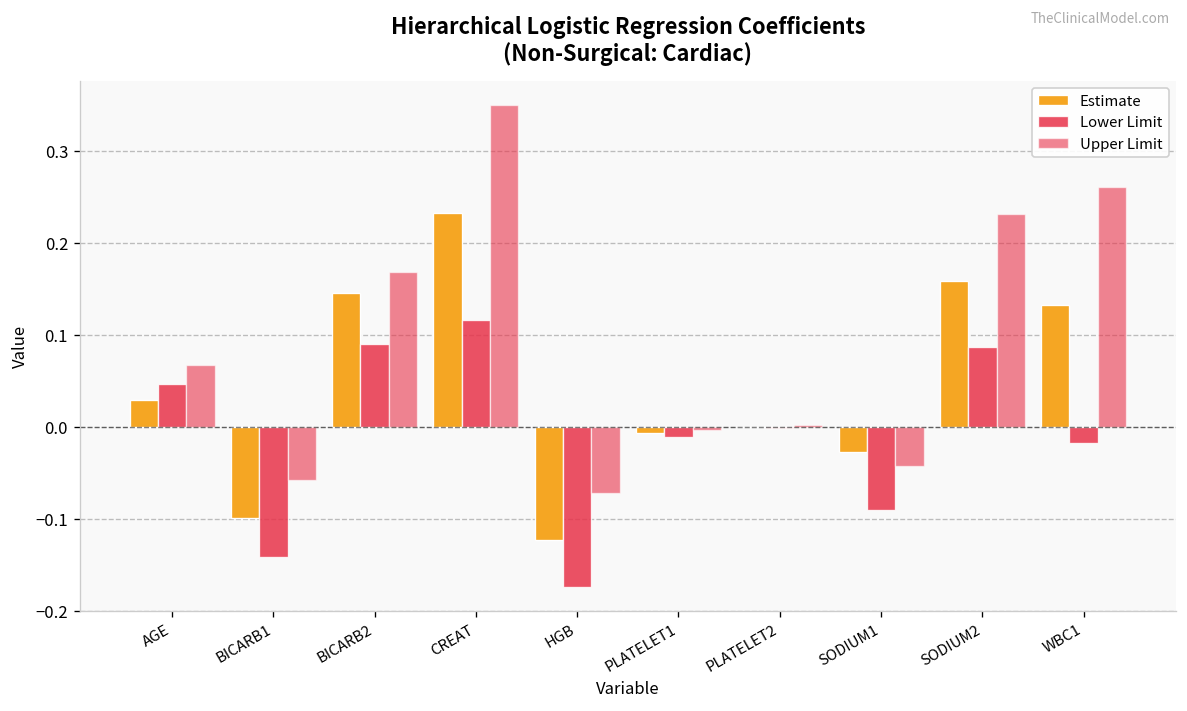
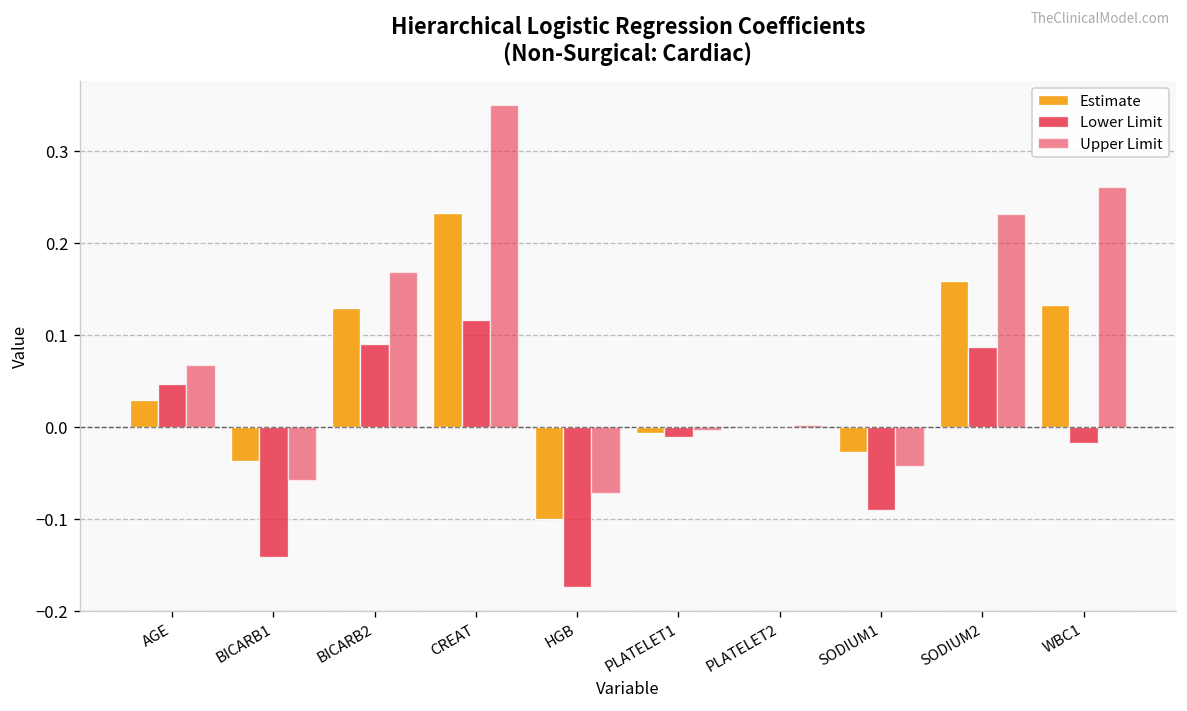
Estimate, BICARB1: -0.10 -> -0.04
Estimate, BICARB2: 0.15 -> 0.13
Estimate, HGB: -0.12 -> -0.10
